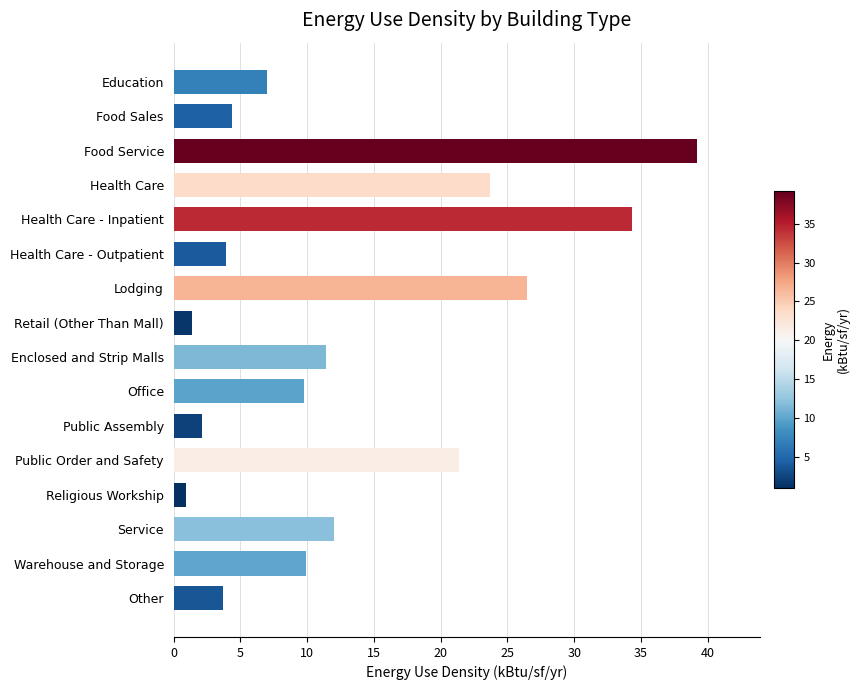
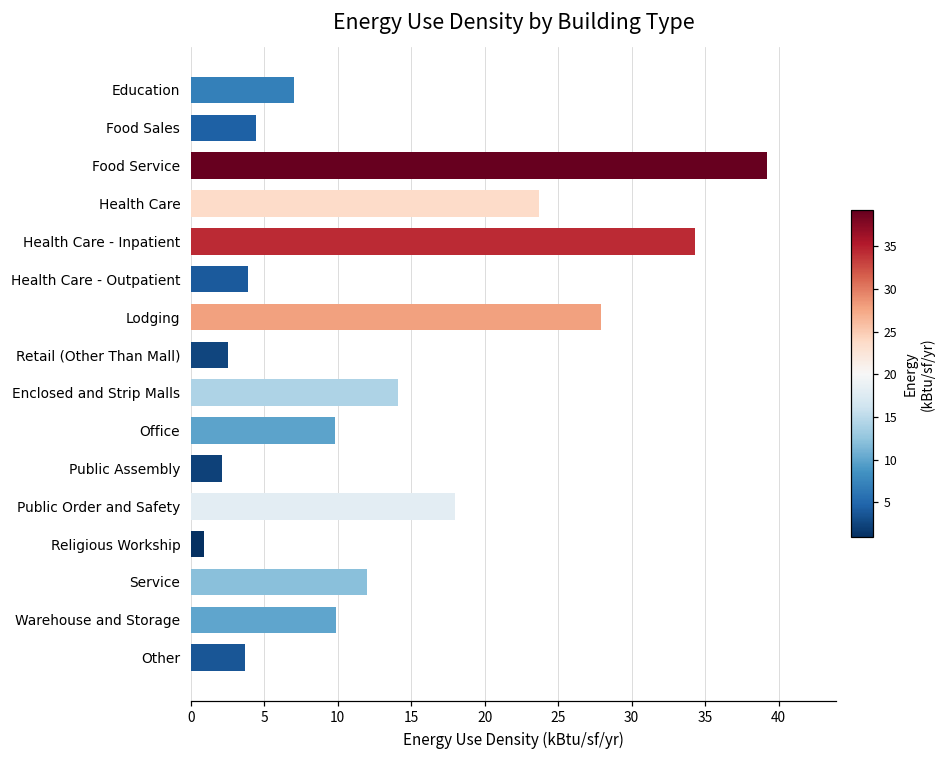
Lodging: 26.5 -> 27.9
Retail (Other Than Mall): 1.4 -> 2.5
Enclosed and Strip Malls: 11.4 -> 14.1
Public Order and Safety: 21.4 -> 18.0
